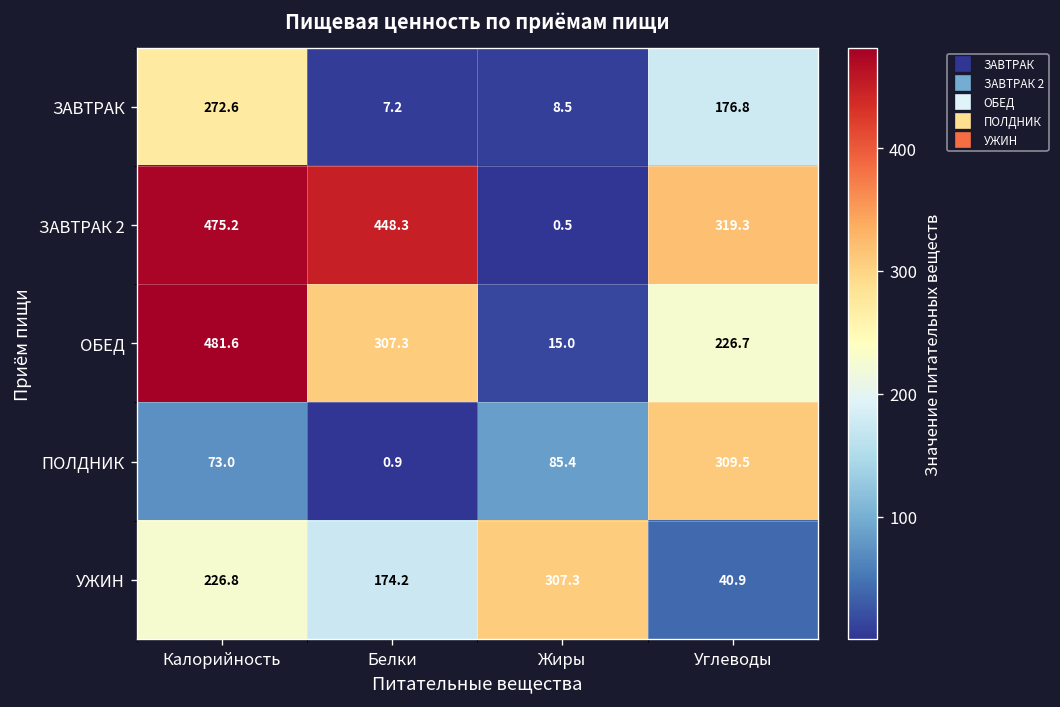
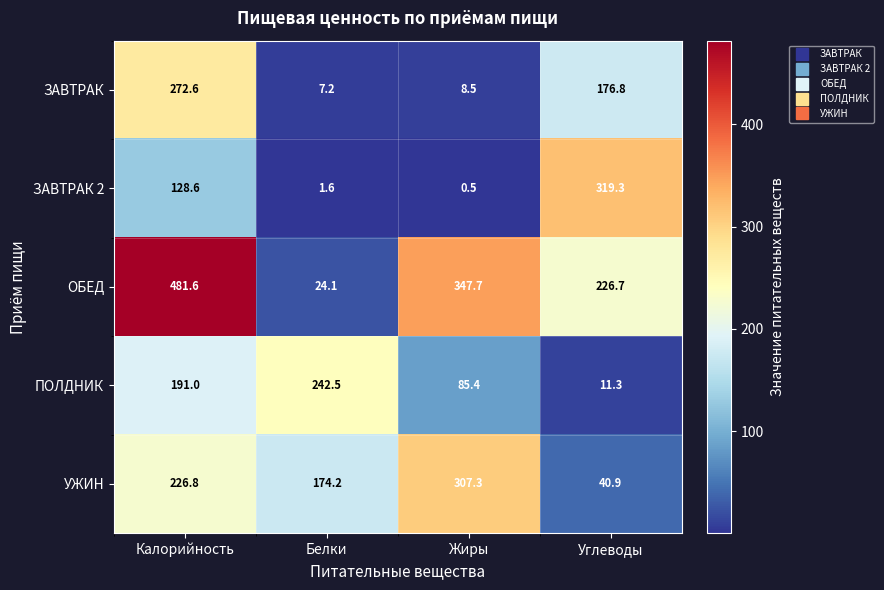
ЗАВТРАК 2, Калорийность: 475.2 -> 128.6
ЗАВТРАК 2, Белки: 448.3 -> 1.6
ОБЕД, Белки: 307.3 -> 24.1
ОБЕД, Жиры: 15.0 -> 347.7
ПОЛДНИК, Калорийность: 73.0 -> 191.0
ПОЛДНИК, Белки: 0.9 -> 242.5
ПОЛДНИК, Углеводы: 309.5 -> 11.3
